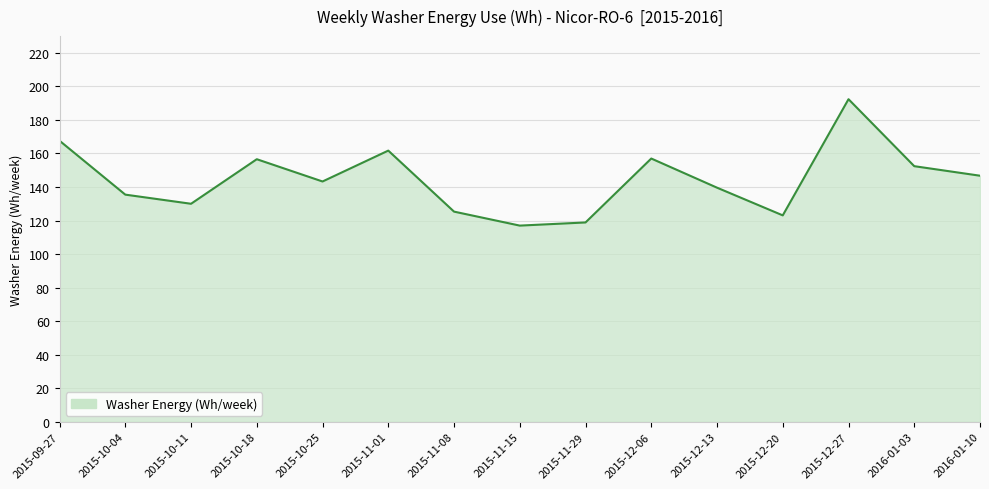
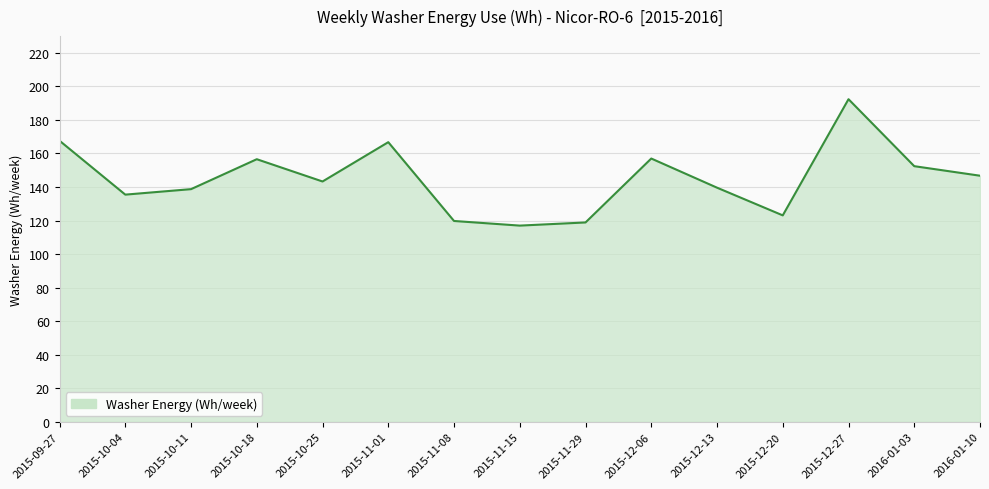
2015-10-11: 130 -> 139
2015-11-01: 162 -> 167
2015-11-08: 125 -> 120
